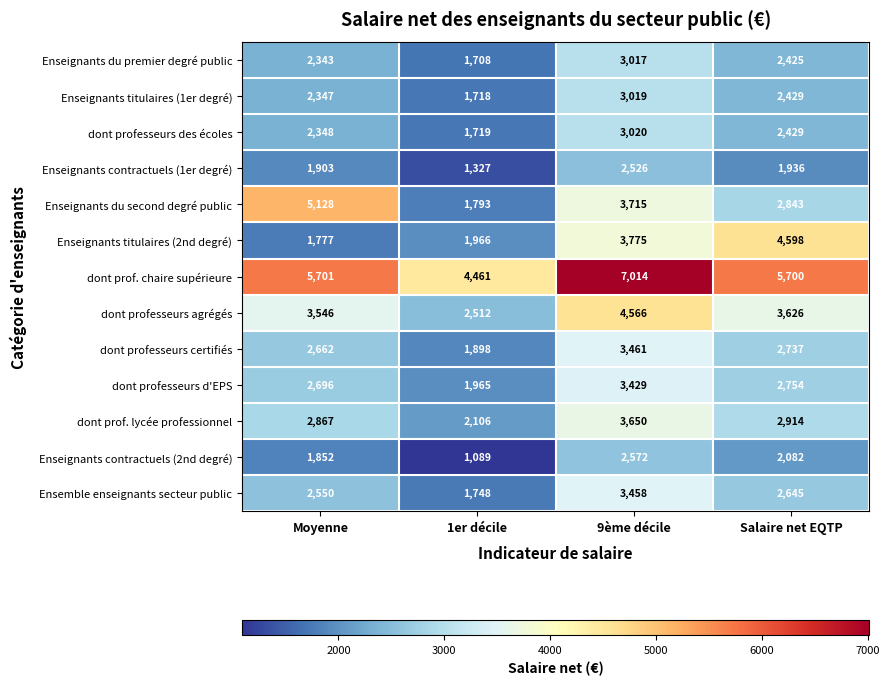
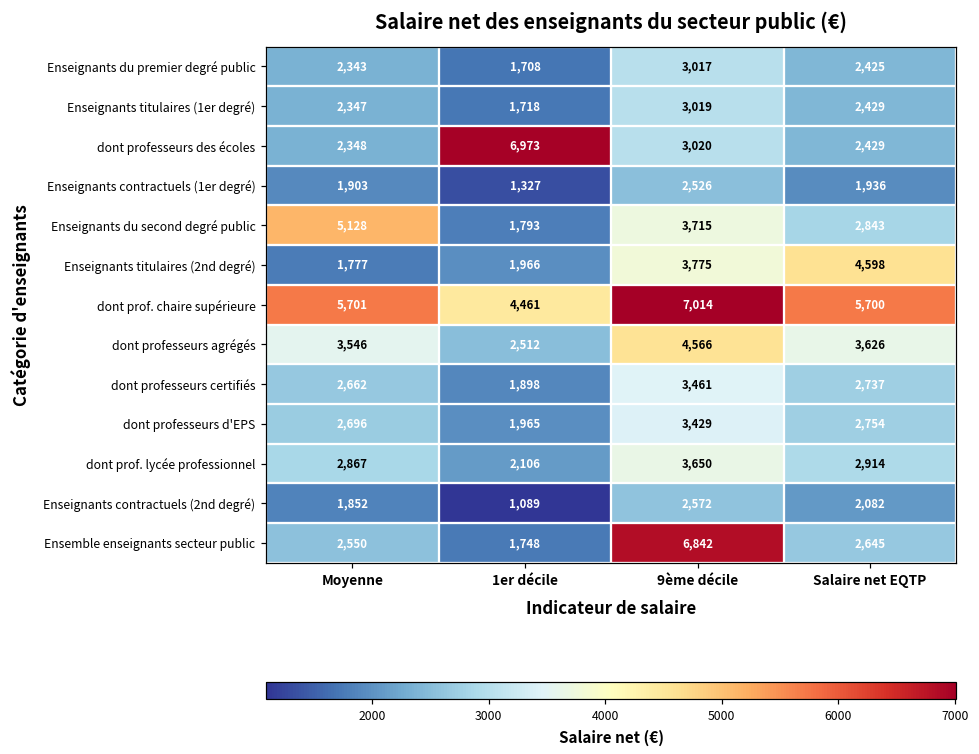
dont professeurs des écoles, 1er décile: 1,719 -> 6,973
Ensemble enseignants secteur public, 9ème décile: 3,458 -> 6,842
